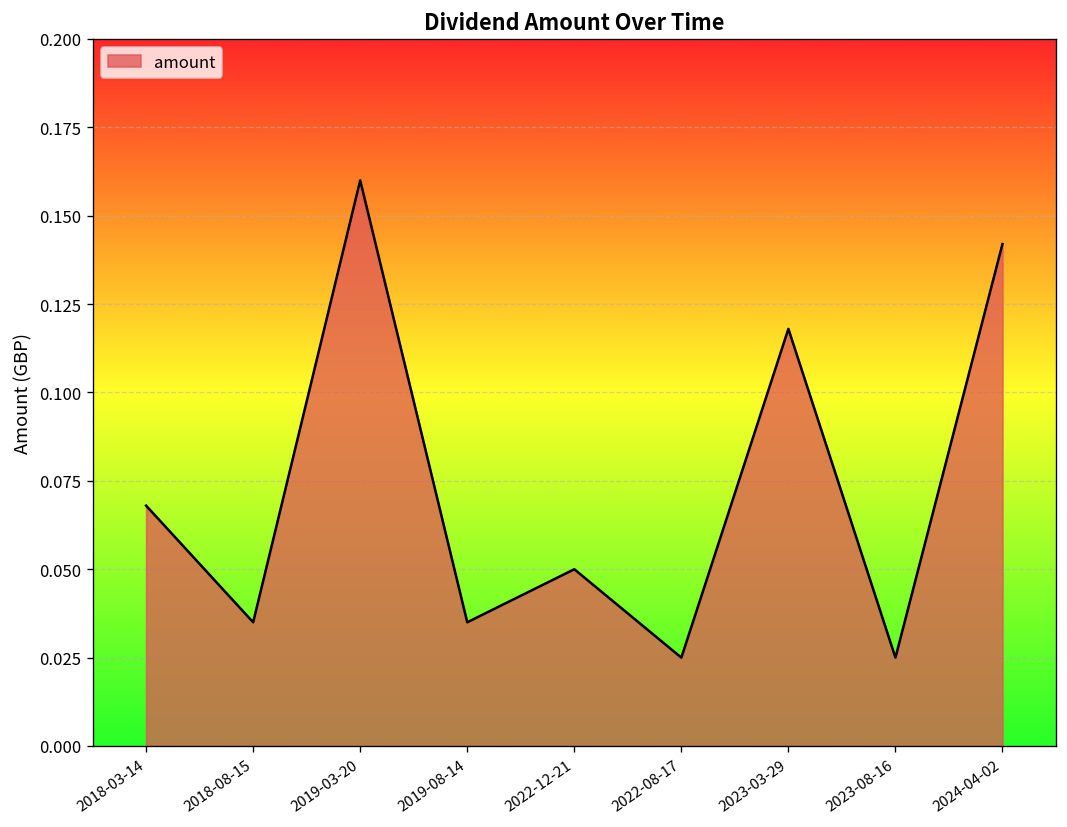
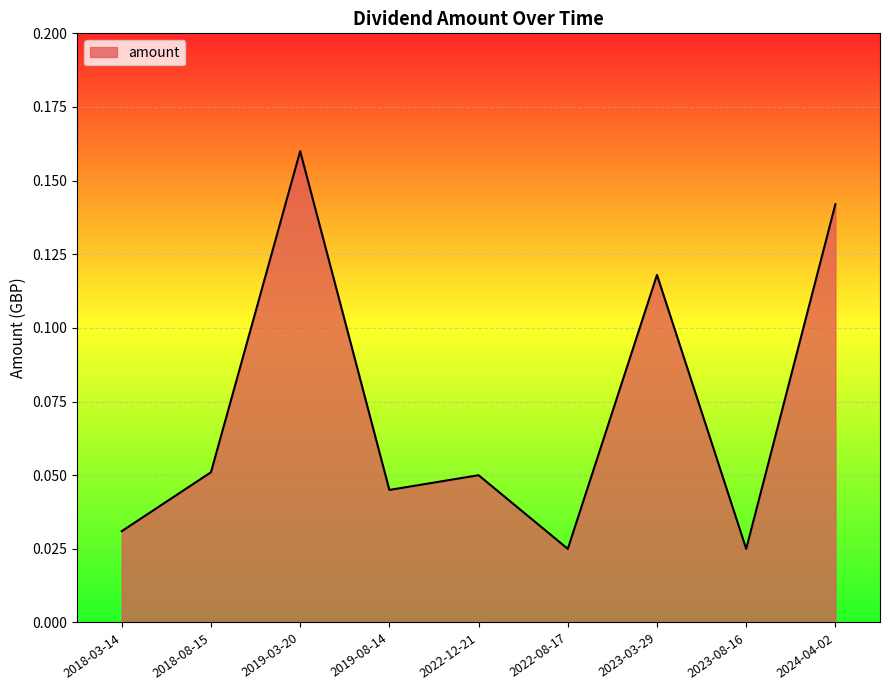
2018-03-14: 0.068 -> 0.031
2018-08-15: 0.035 -> 0.051
2019-08-14: 0.035 -> 0.045
